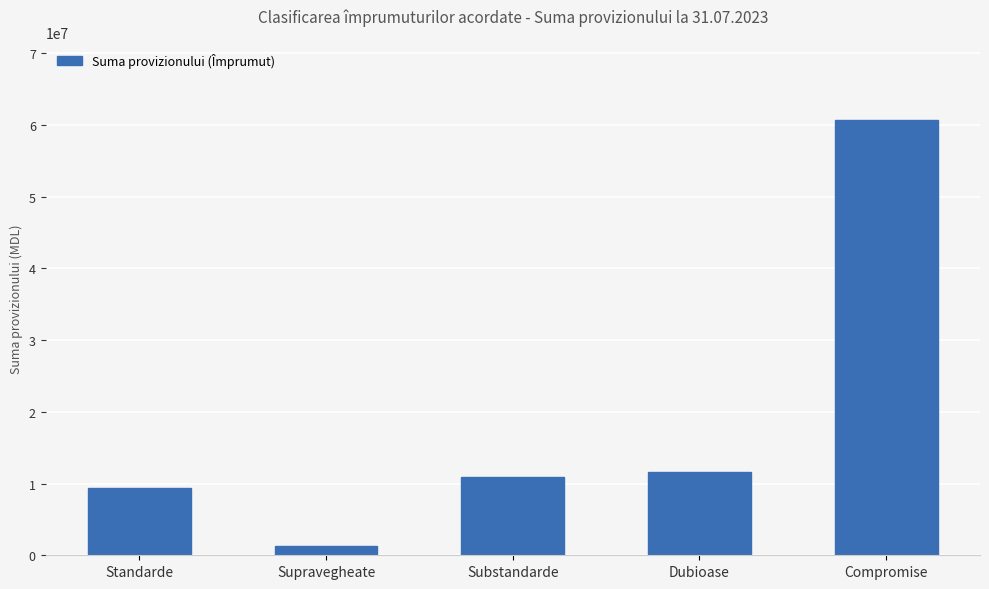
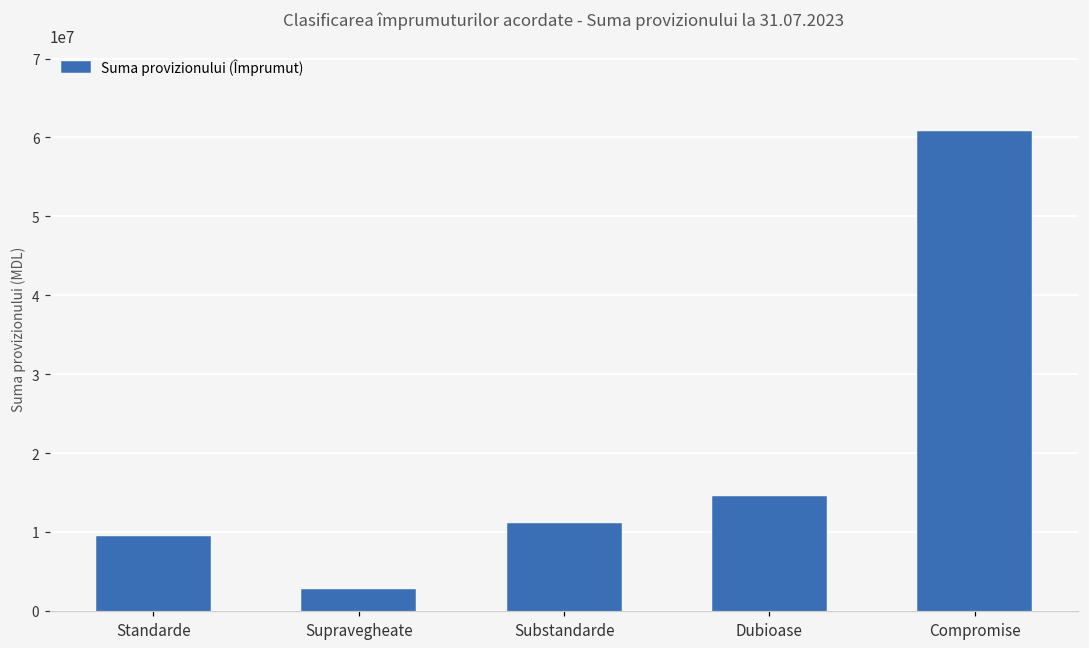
Supravegheate: 1000000 -> 3000000
Dubioase: 12000000 -> 14000000
